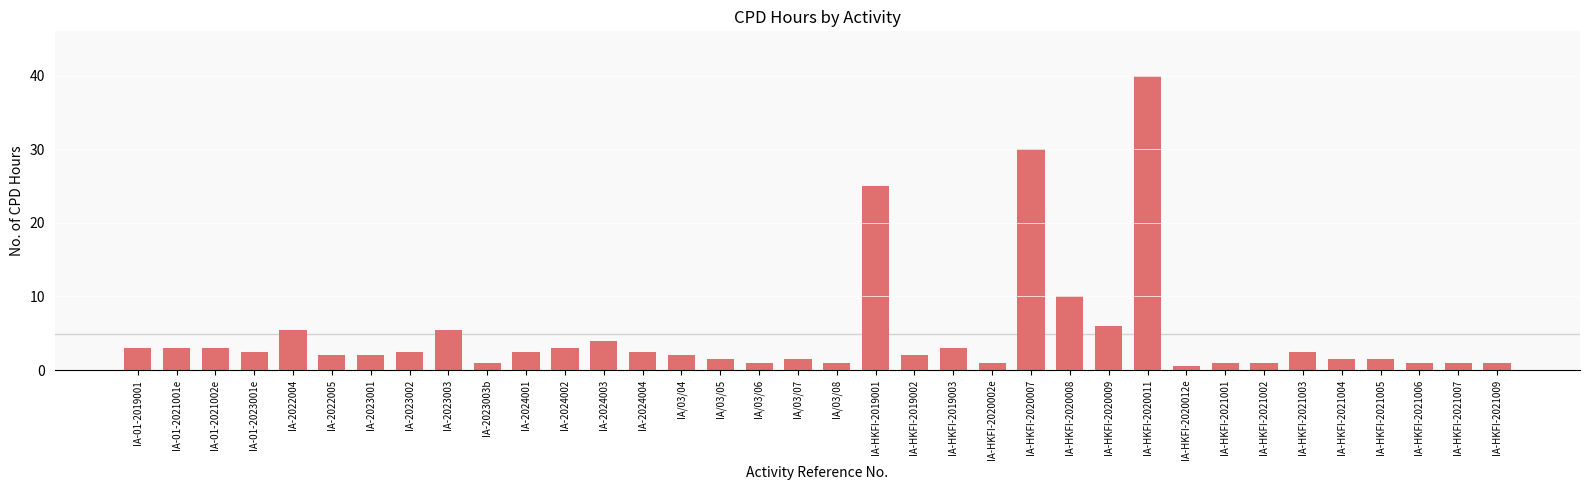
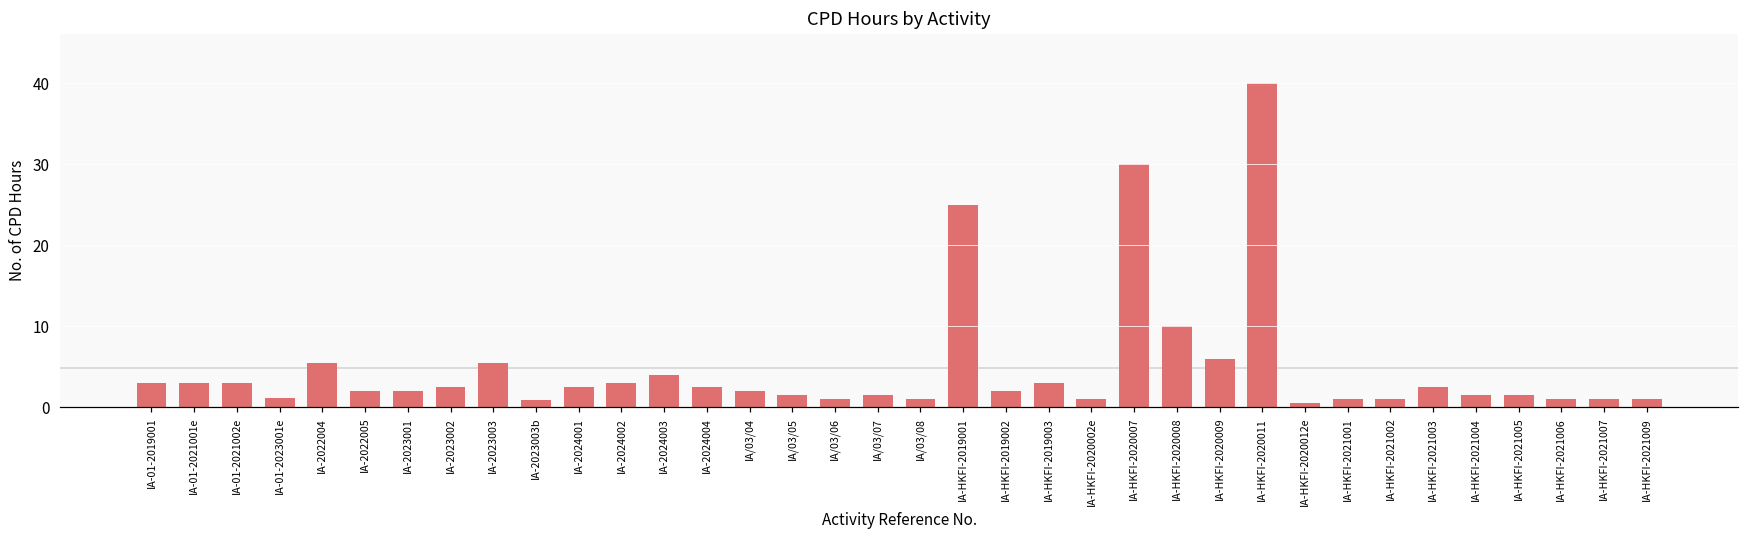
IA-01-2023001e: 3 -> 1
